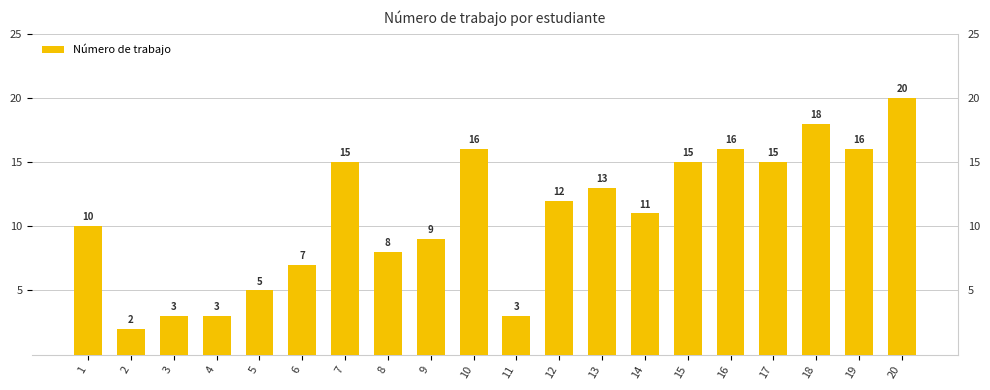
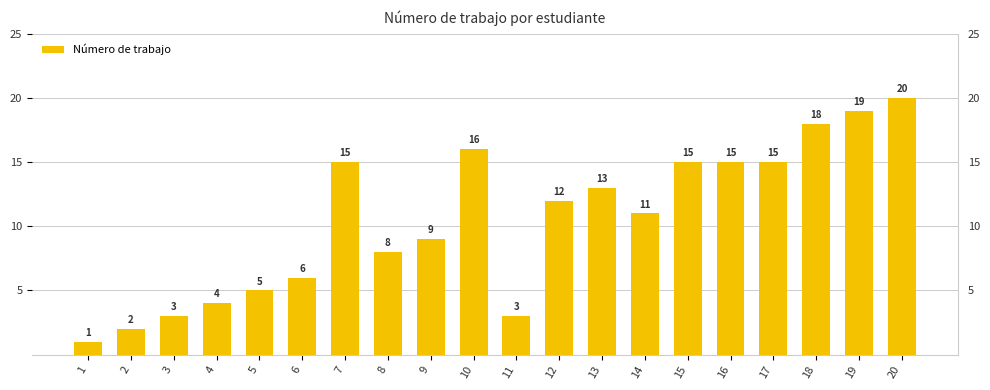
1: 10 -> 1
4: 3 -> 4
6: 7 -> 6
16: 16 -> 15
19: 16 -> 19
